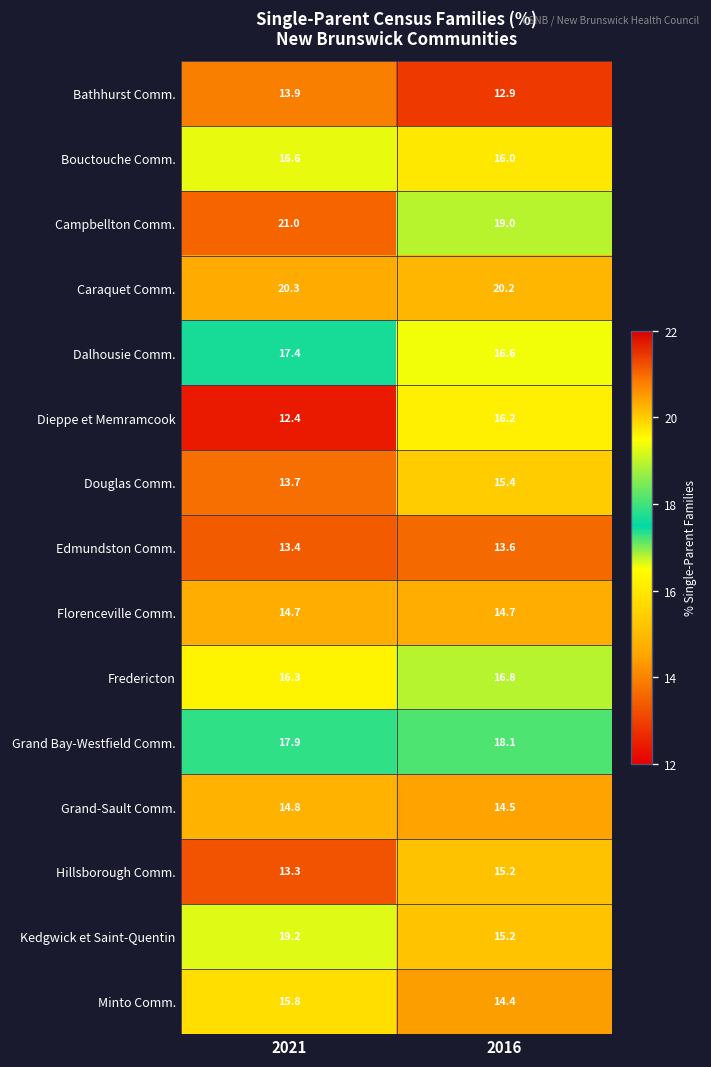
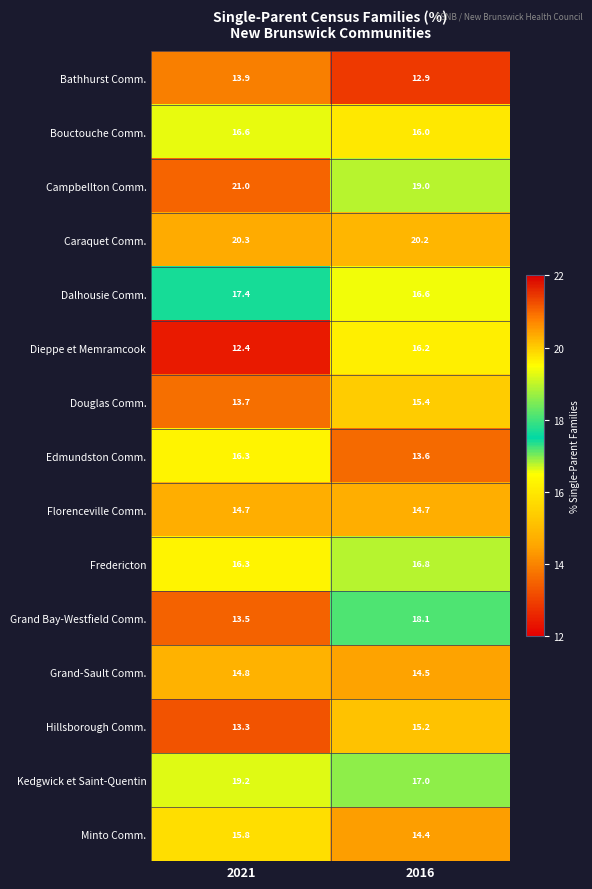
Edmundston Comm., 2021: 13.4 -> 16.3
Grand Bay-Westfield Comm., 2021: 17.9 -> 13.5
Kedgwick et Saint-Quentin, 2016: 15.2 -> 17.0
